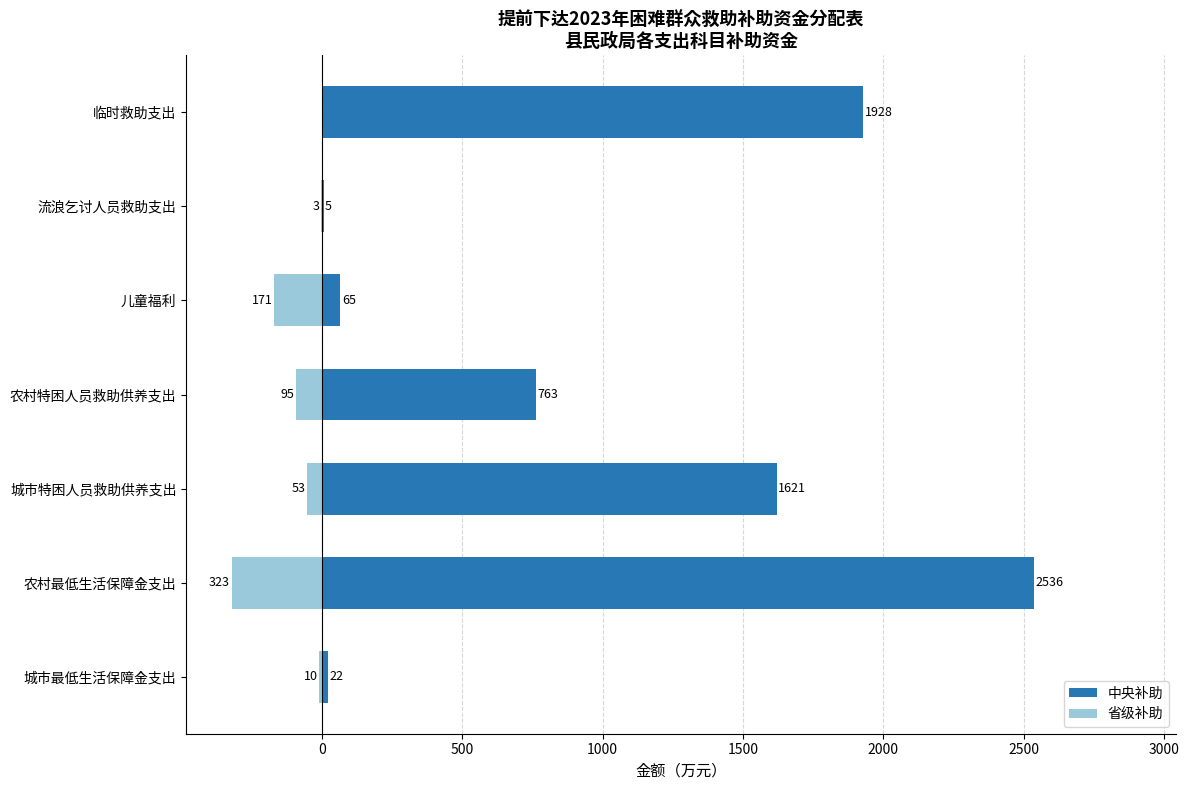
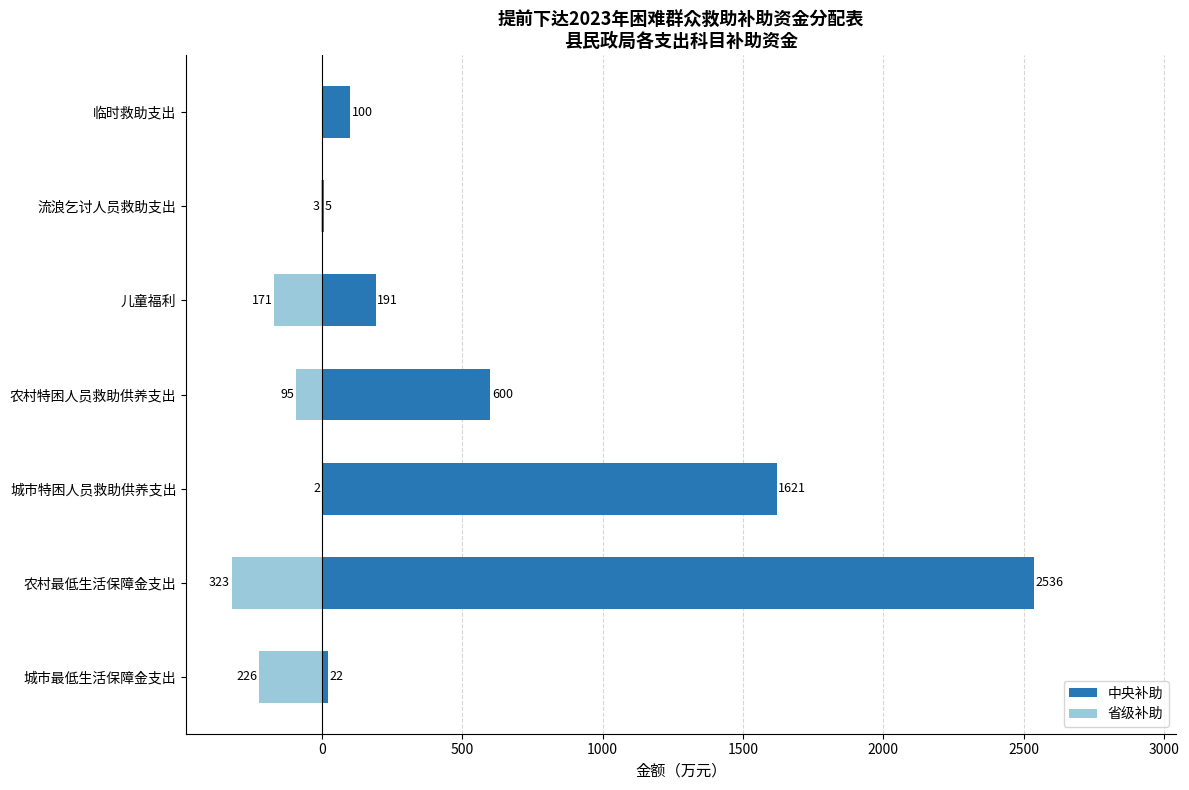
中央补助, 临时救助支出: 1928 -> 100
中央补助, 儿童福利: 65 -> 191
中央补助, 农村特困人员救助供养支出: 763 -> 600
省级补助, 城市特困人员救助供养支出: 53 -> 2
省级补助, 城市最低生活保障金支出: 10 -> 226
